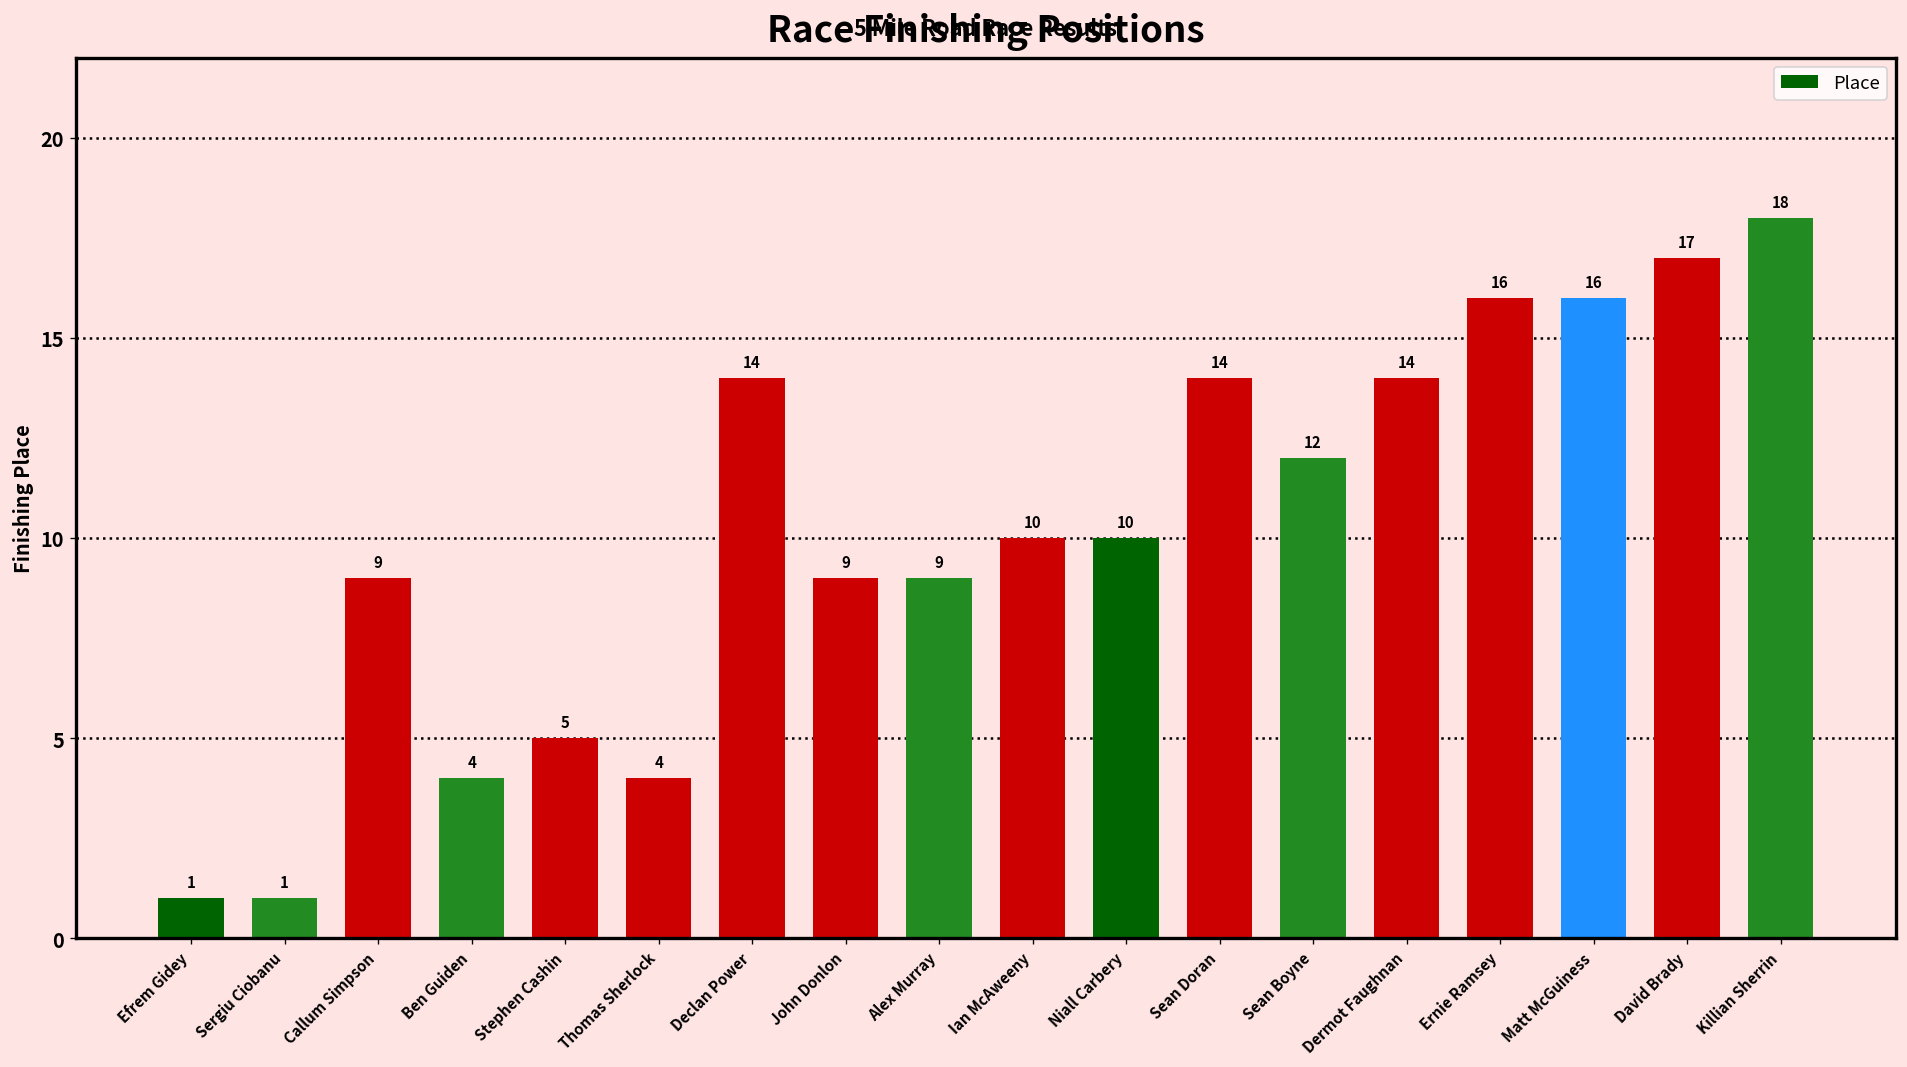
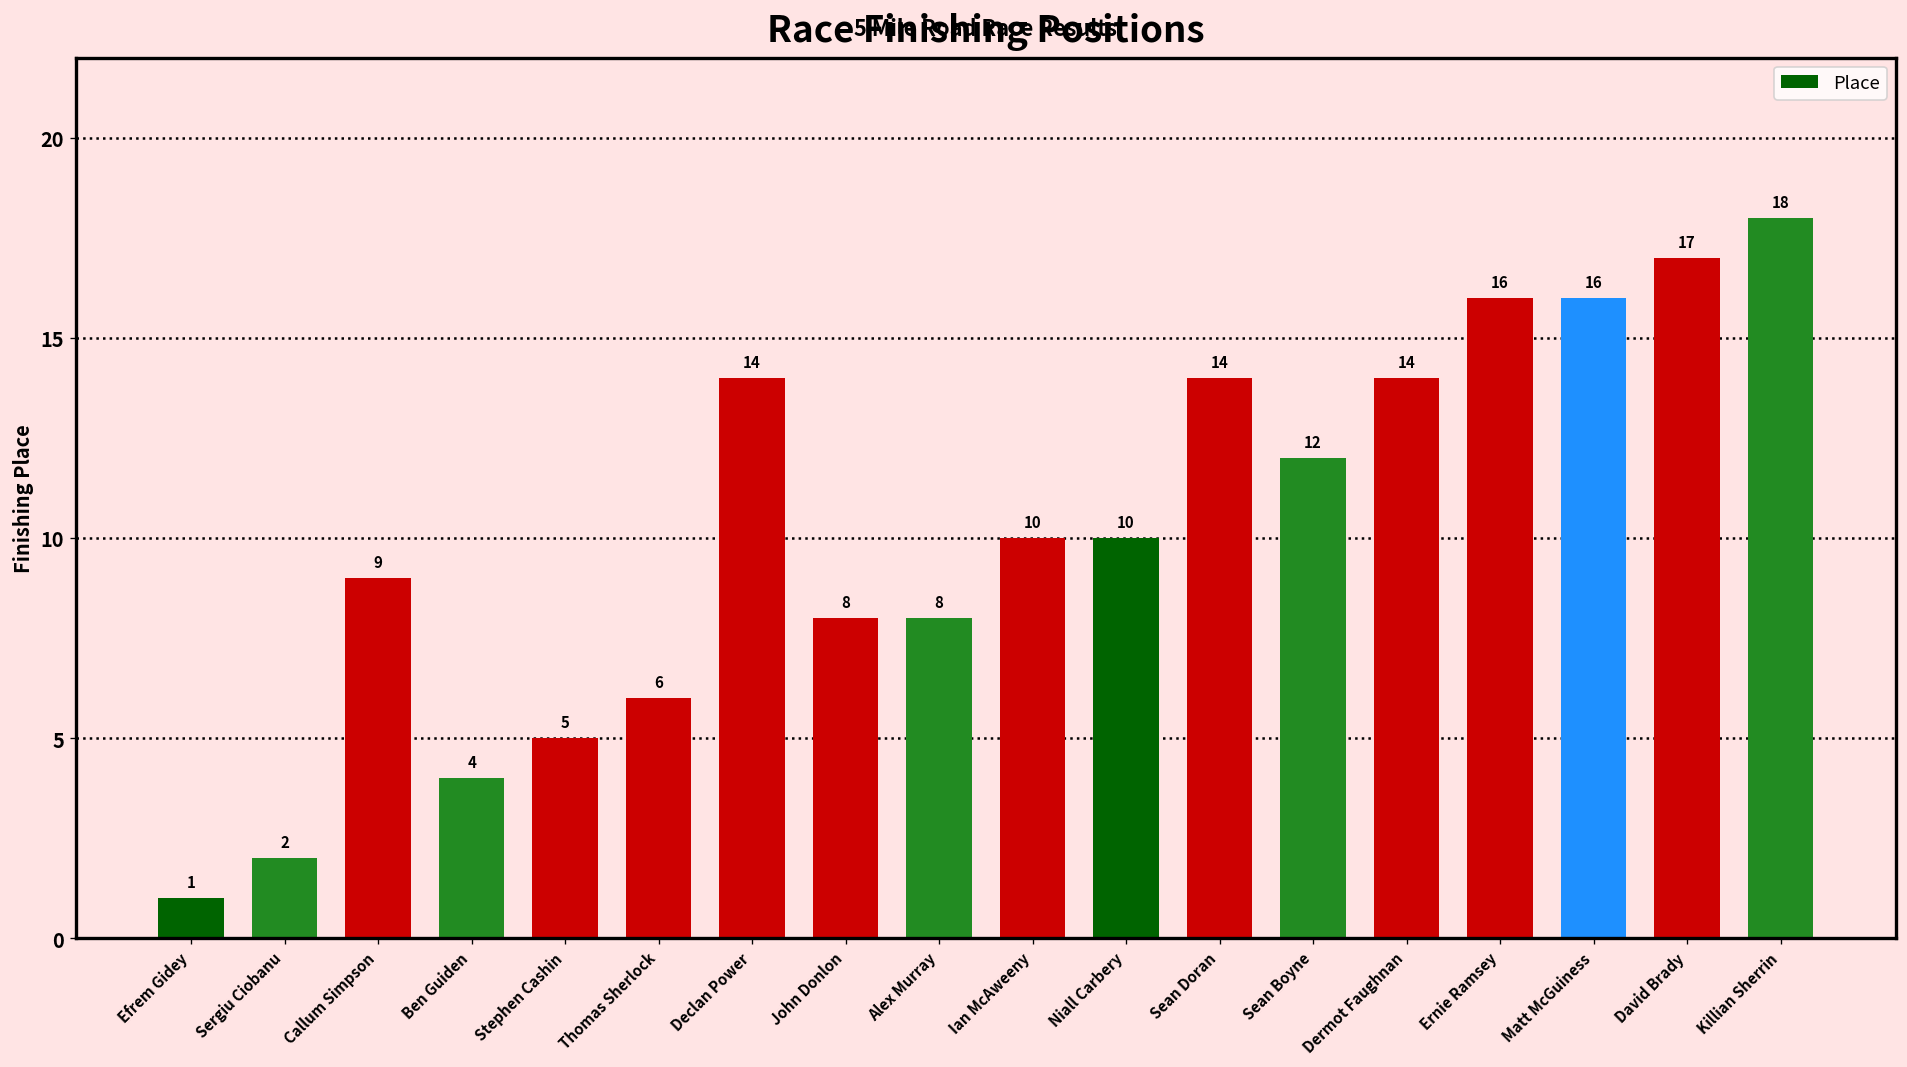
Sergiu Ciobanu: 1 -> 2
Thomas Sherlock: 4 -> 6
John Donlon: 9 -> 8
Alex Murray: 9 -> 8
